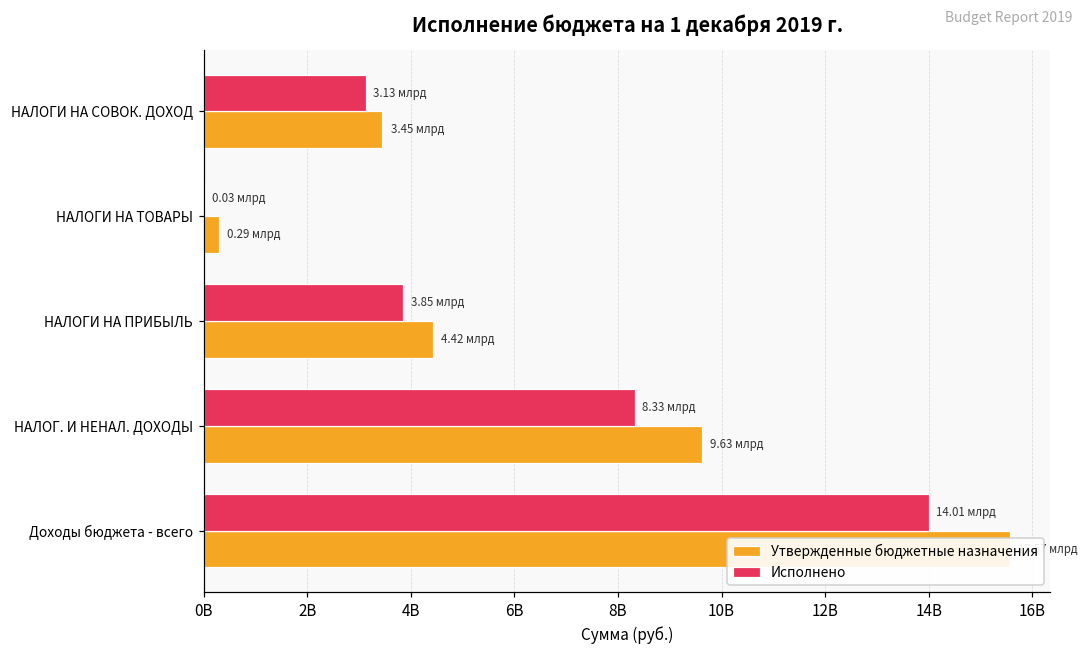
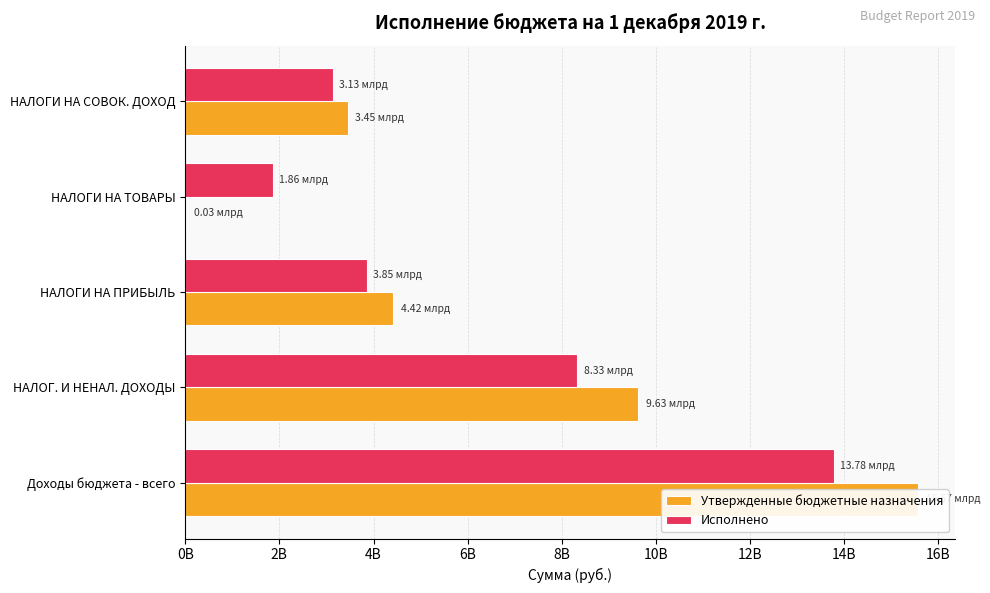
Исполнено, НАЛОГИ НА ТОВАРЫ: 0.03 -> 1.86
Утвержденные бюджетные назначения, НАЛОГИ НА ТОВАРЫ: 0.29 -> 0.03
Исполнено, Доходы бюджета - всего: 14.01 -> 13.78
